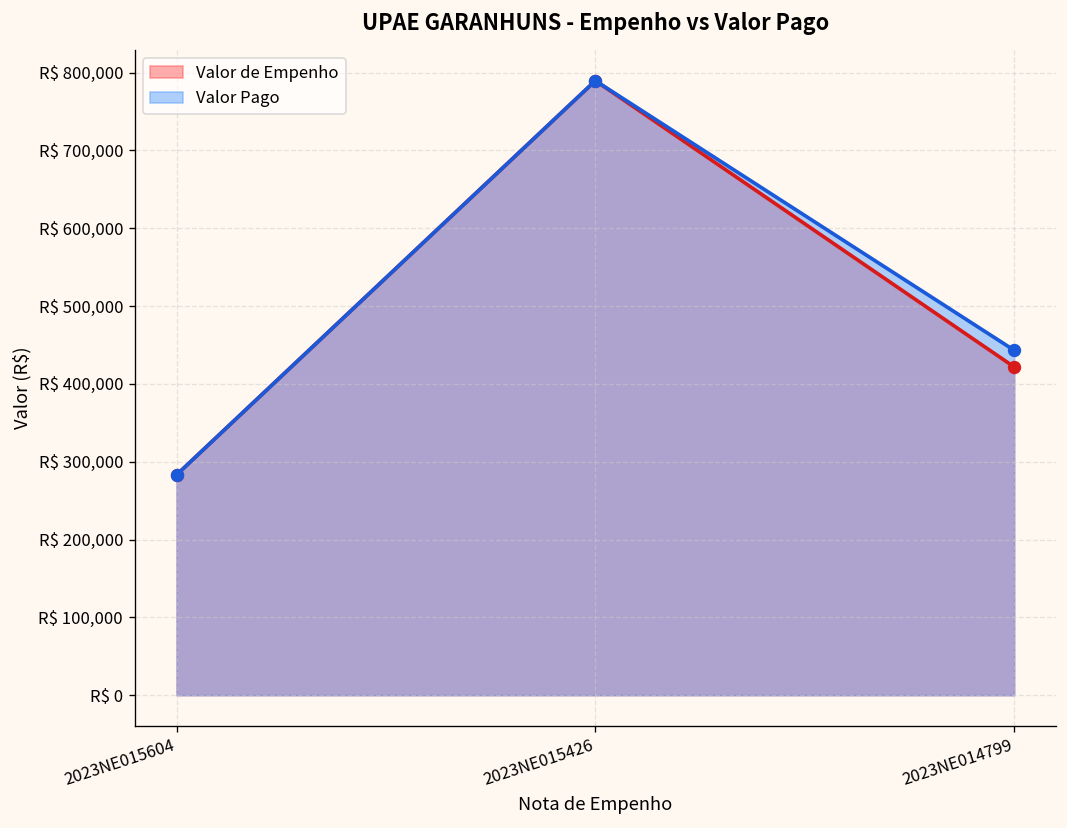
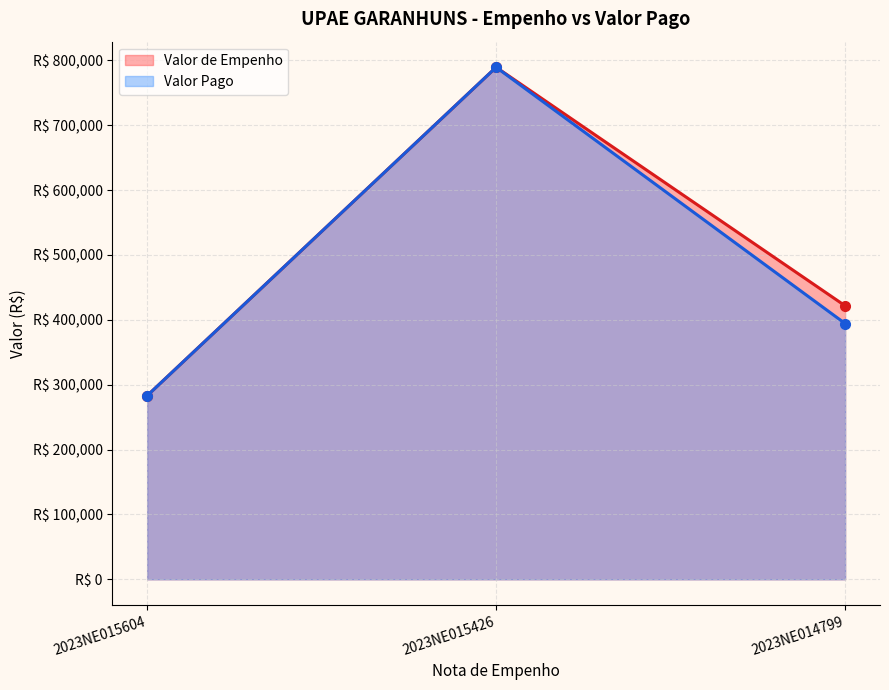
Valor Pago, 2023NE014799: R$ 440,000 -> R$ 390,000
